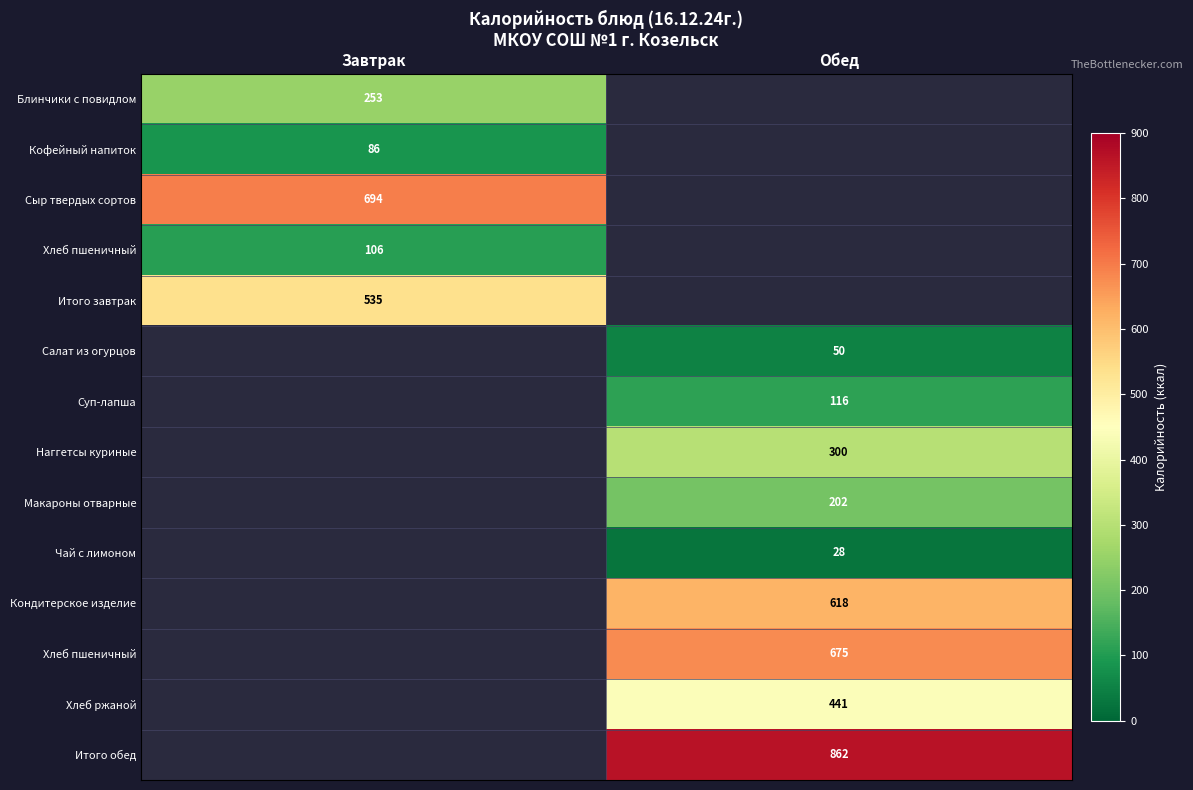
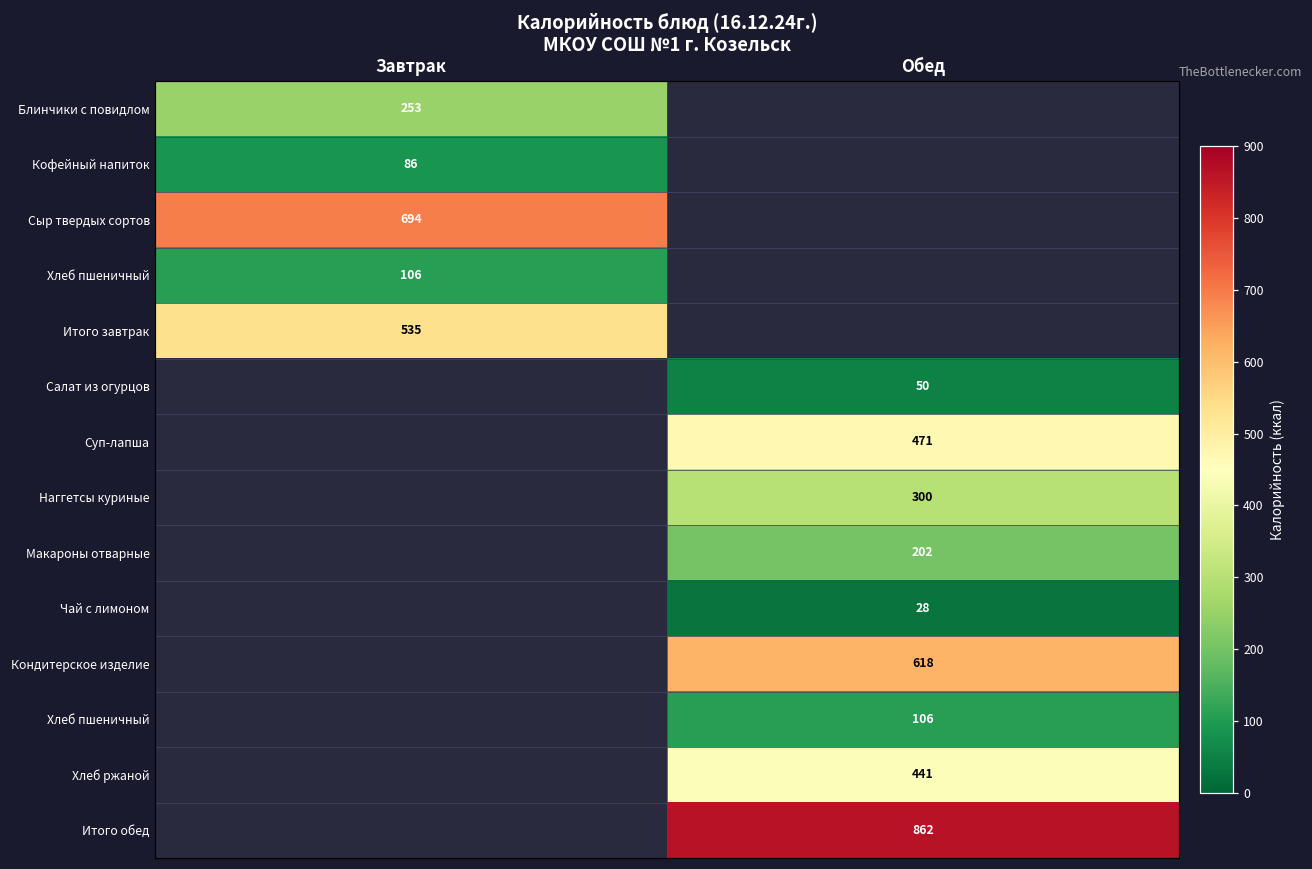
Суп-лапша, Обед: 116 -> 471
Хлеб пшеничный, Обед: 675 -> 106
